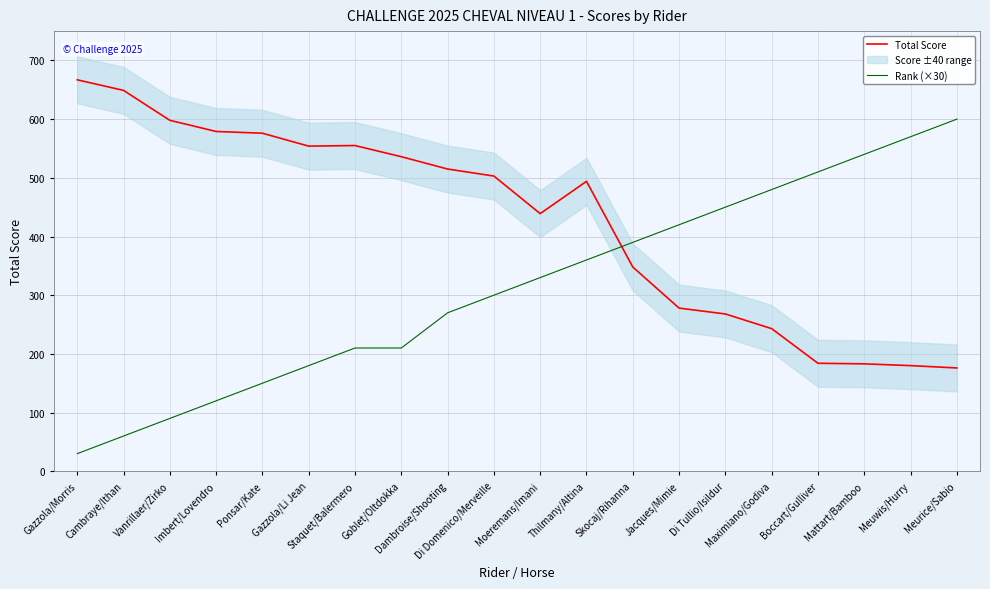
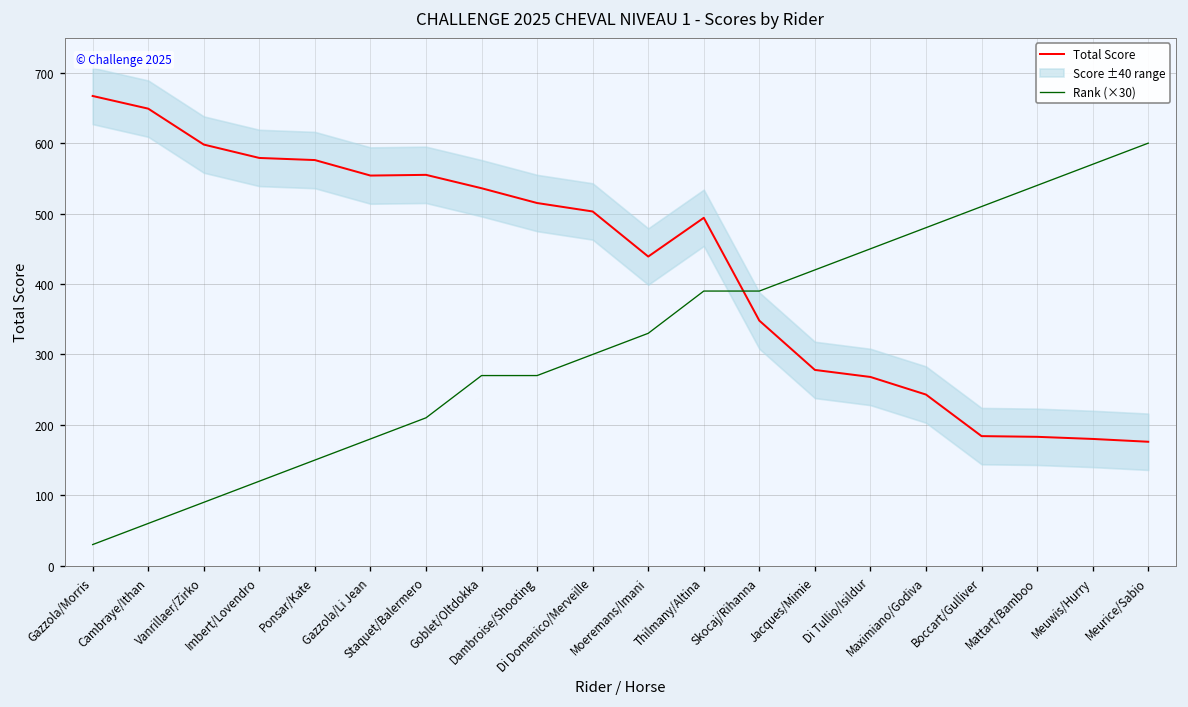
Rank (×30), Goblet/Oltdokka: 210 -> 270
Rank (×30), Thilmany/Altina: 360 -> 390
